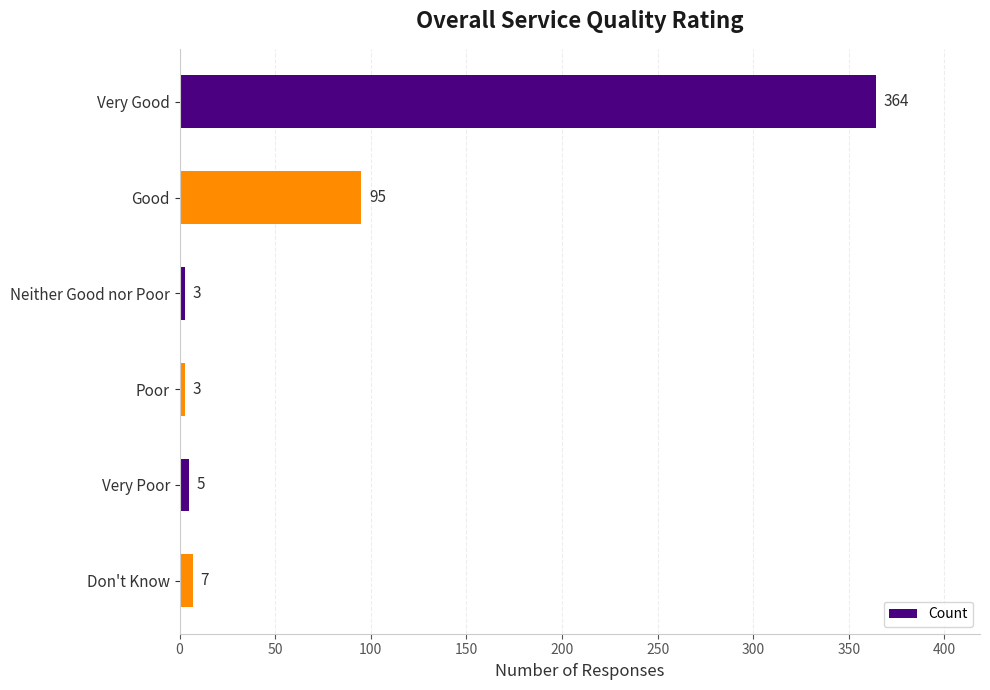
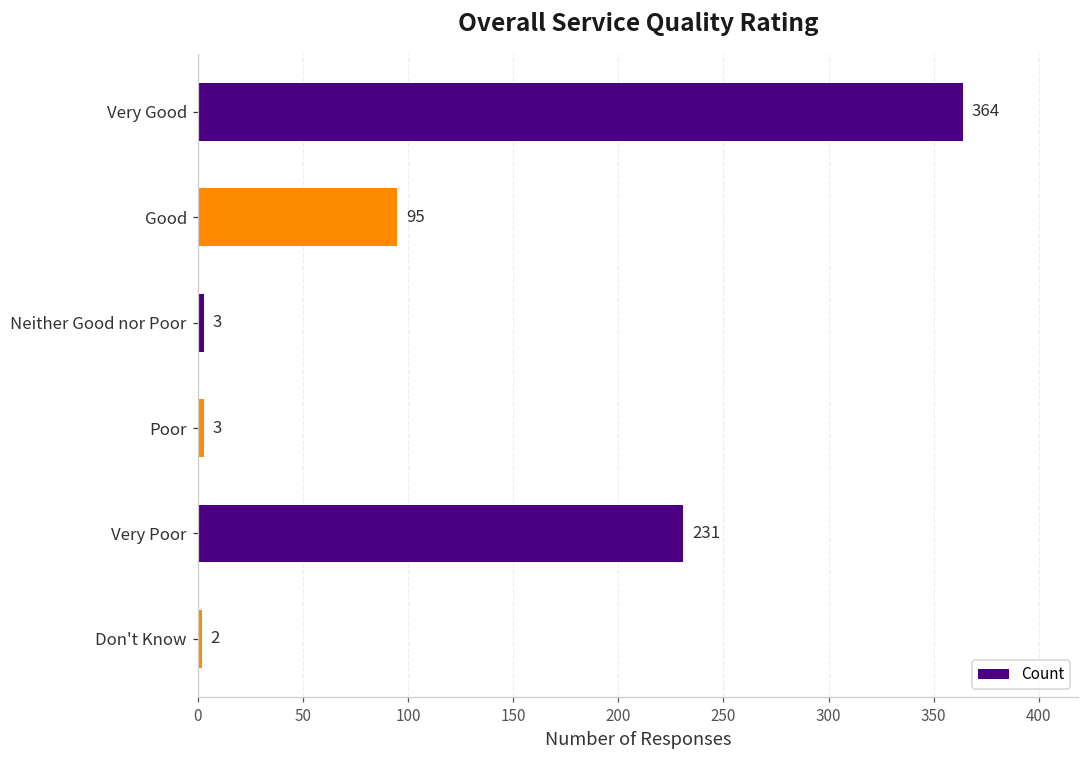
Very Poor: 5 -> 231
Don't Know: 7 -> 2
